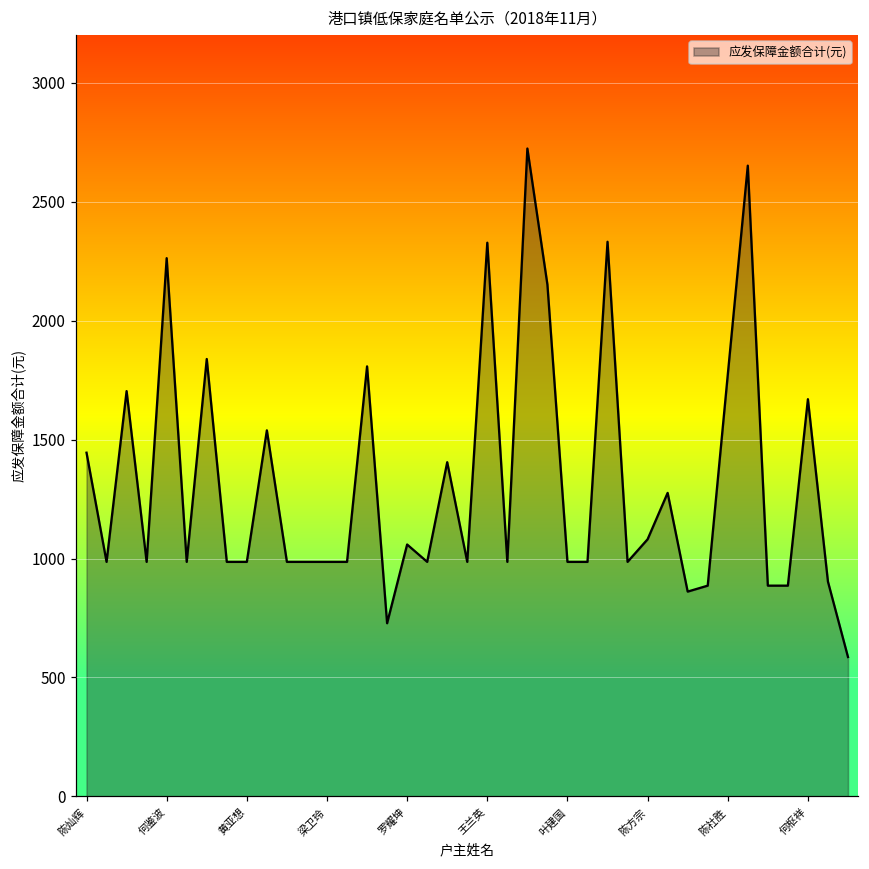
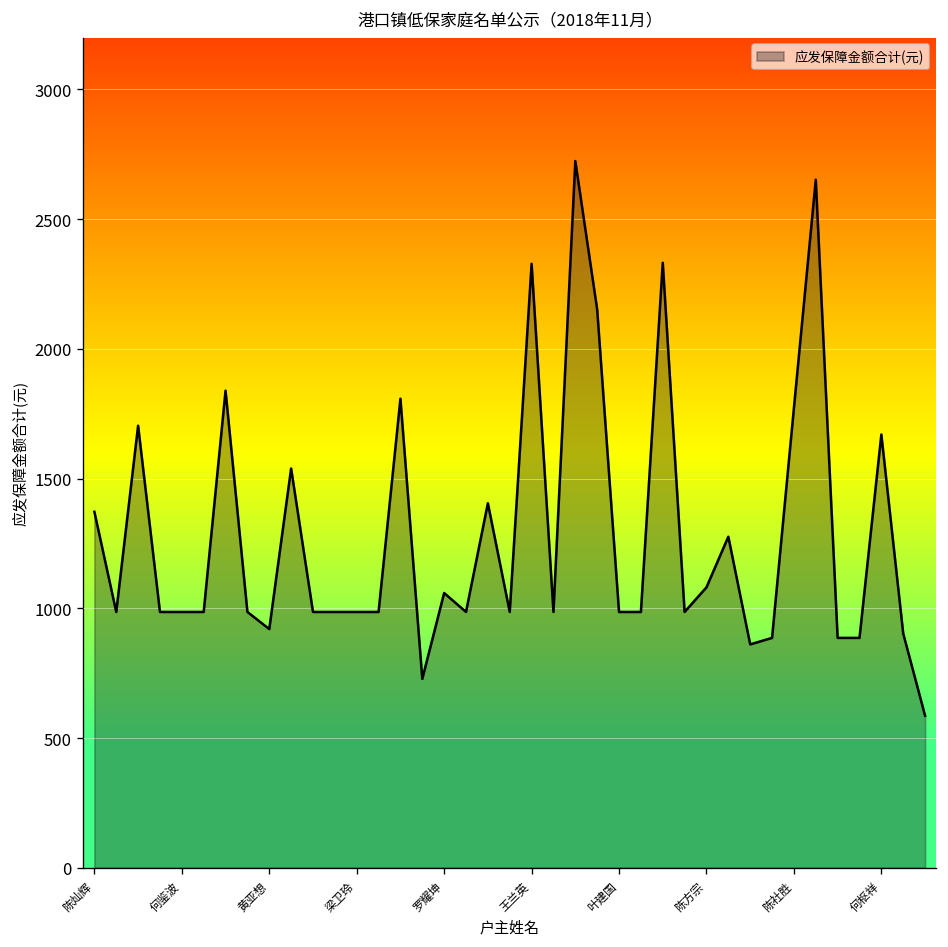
陈灿辉: 1450 -> 1370
何鉴波: 2260 -> 990
黄亚想: 990 -> 920
